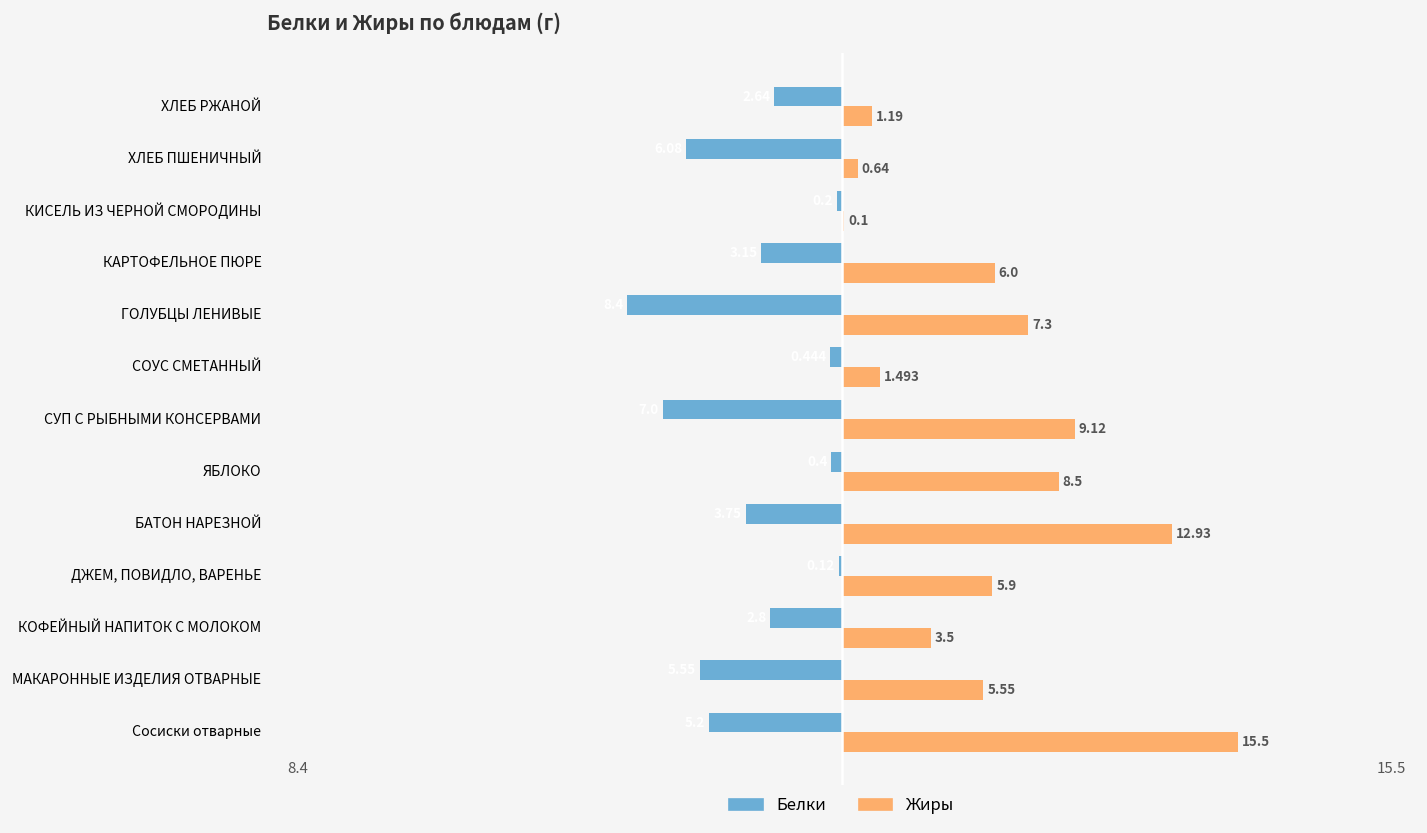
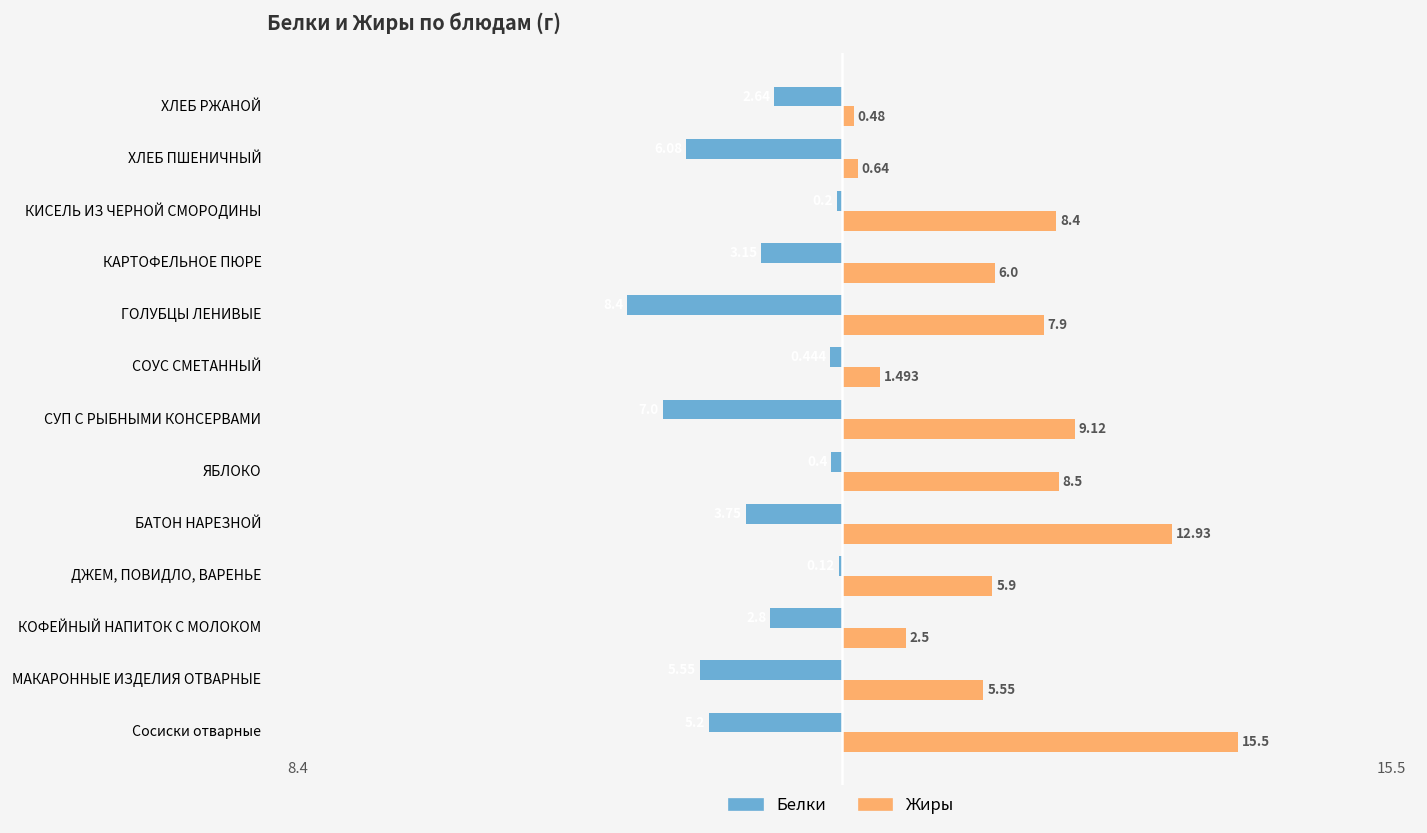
Жиры, ХЛЕБ РЖАНОЙ: 1.19 -> 0.48
Жиры, КИСЕЛЬ ИЗ ЧЕРНОЙ СМОРОДИНЫ: 0.1 -> 8.4
Жиры, ГОЛУБЦЫ ЛЕНИВЫЕ: 7.3 -> 7.9
Жиры, КОФЕЙНЫЙ НАПИТОК С МОЛОКОМ: 3.5 -> 2.5
